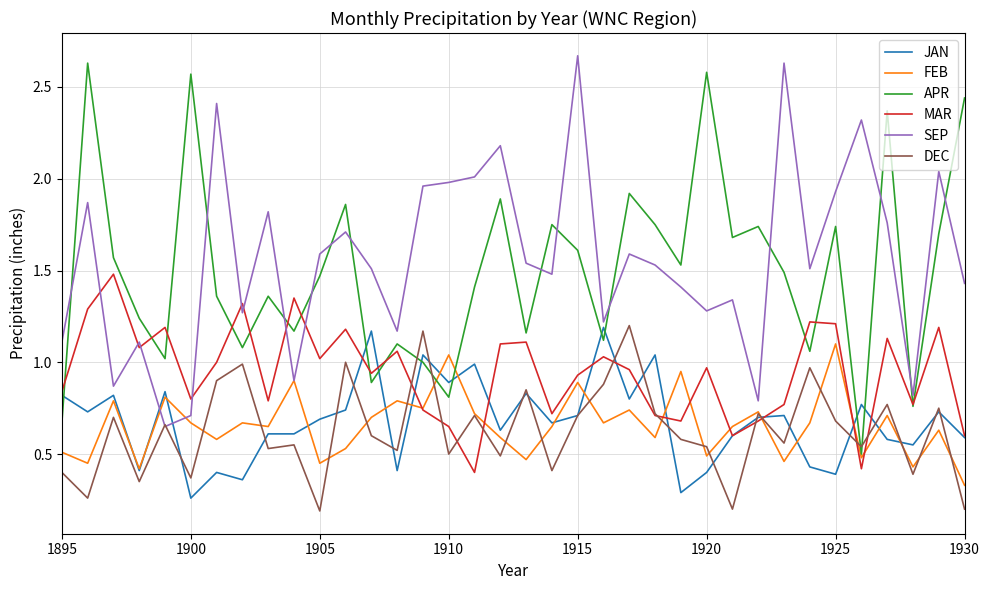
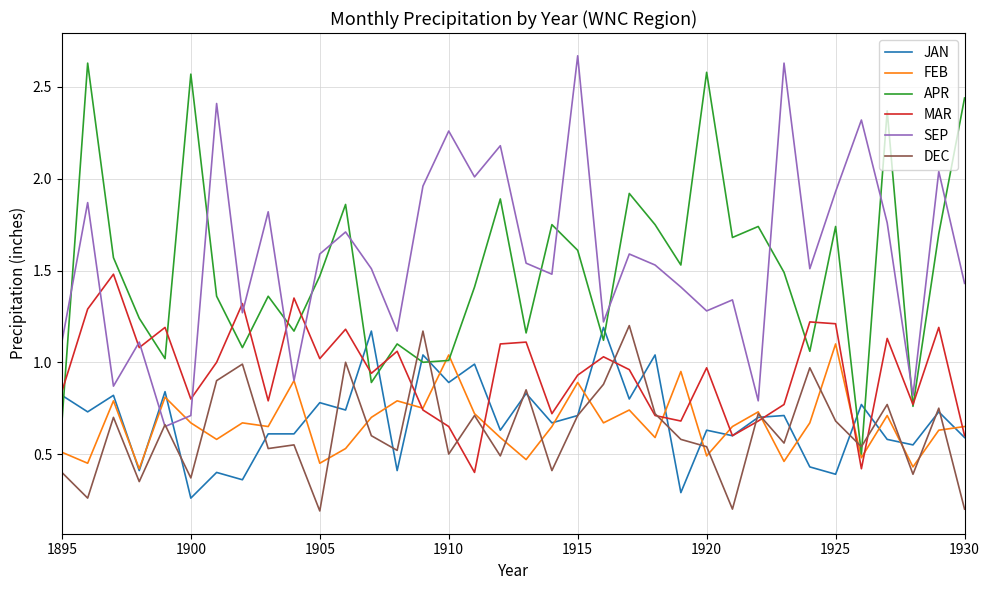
JAN, 1905: 0.69 -> 0.78
APR, 1910: 0.81 -> 1.01
SEP, 1910: 1.98 -> 2.26
JAN, 1920: 0.40 -> 0.63
FEB, 1930: 0.33 -> 0.65
